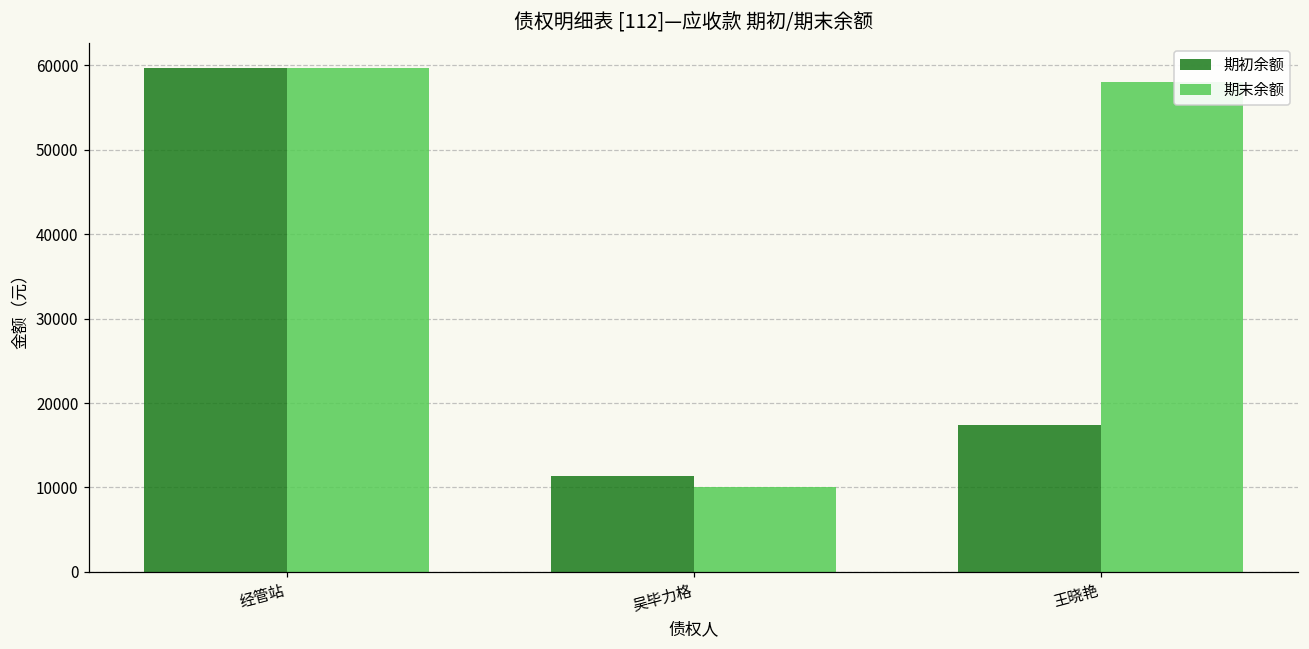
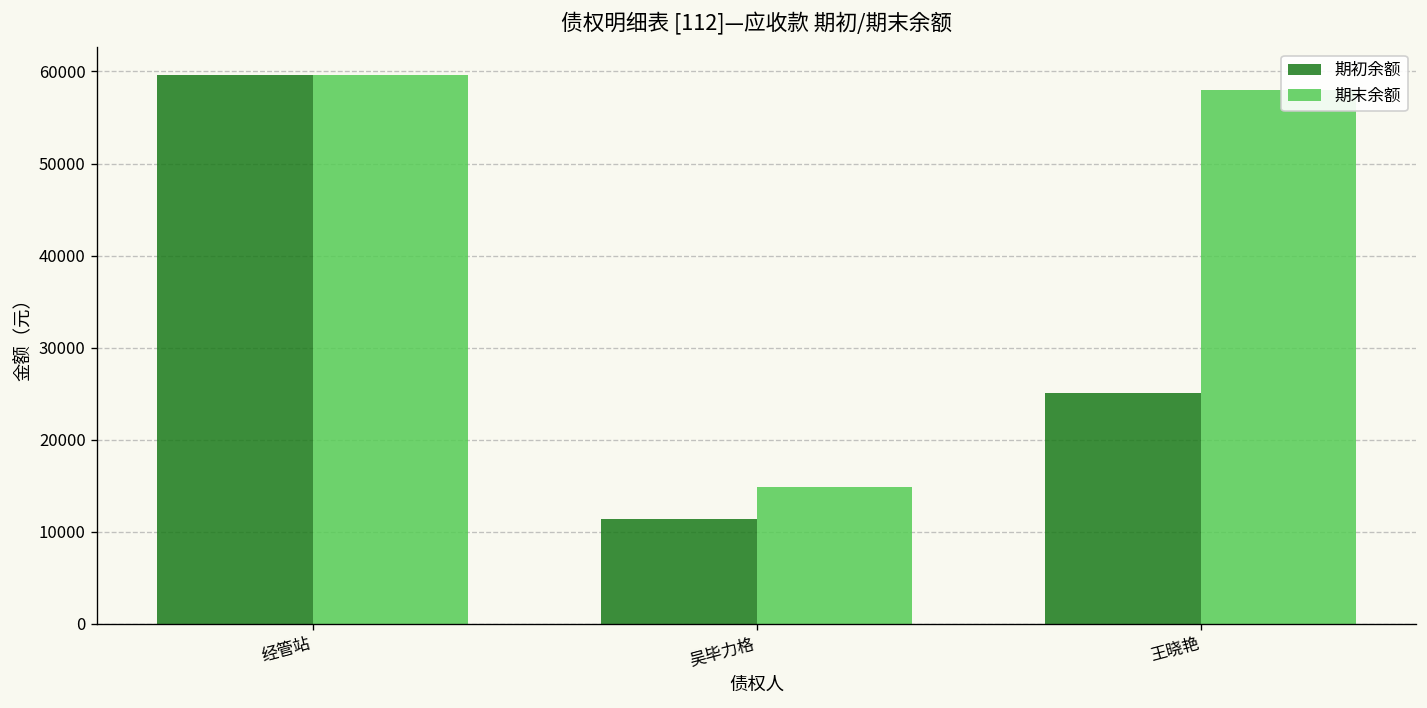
期末余额, 吴毕力格: 10000 -> 15000
期初余额, 王晓艳: 17000 -> 25000
